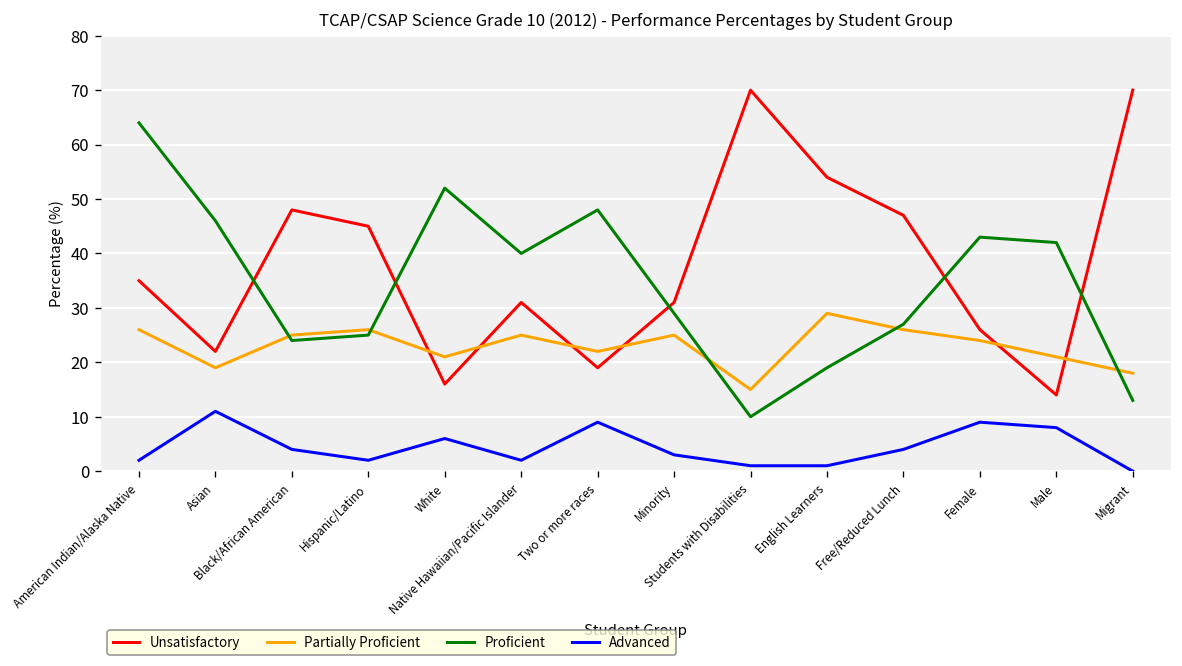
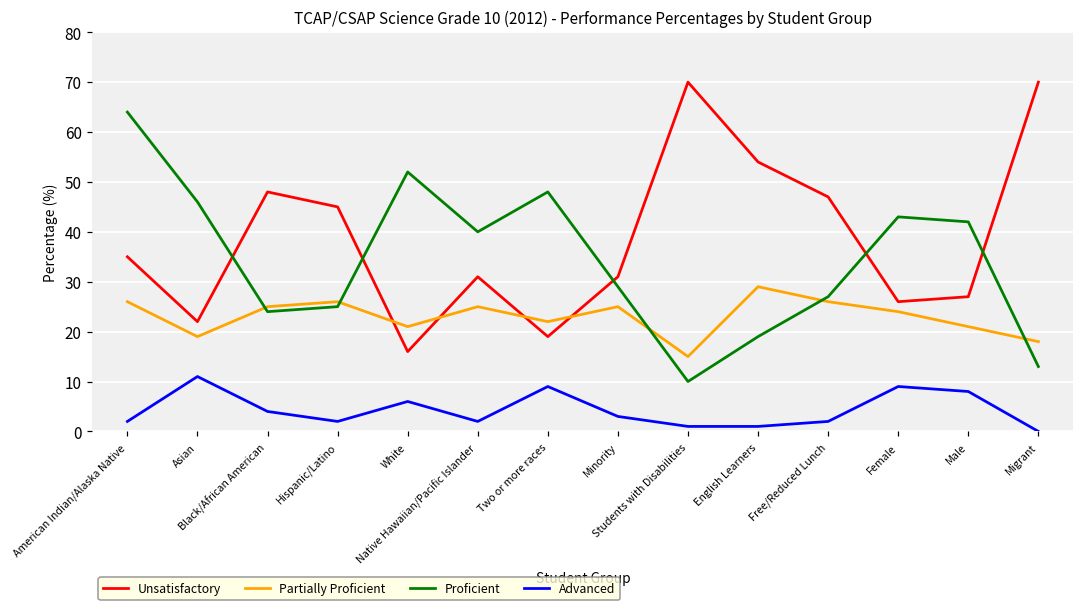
Advanced, Free/Reduced Lunch: 4 -> 2
Unsatisfactory, Male: 14 -> 27
